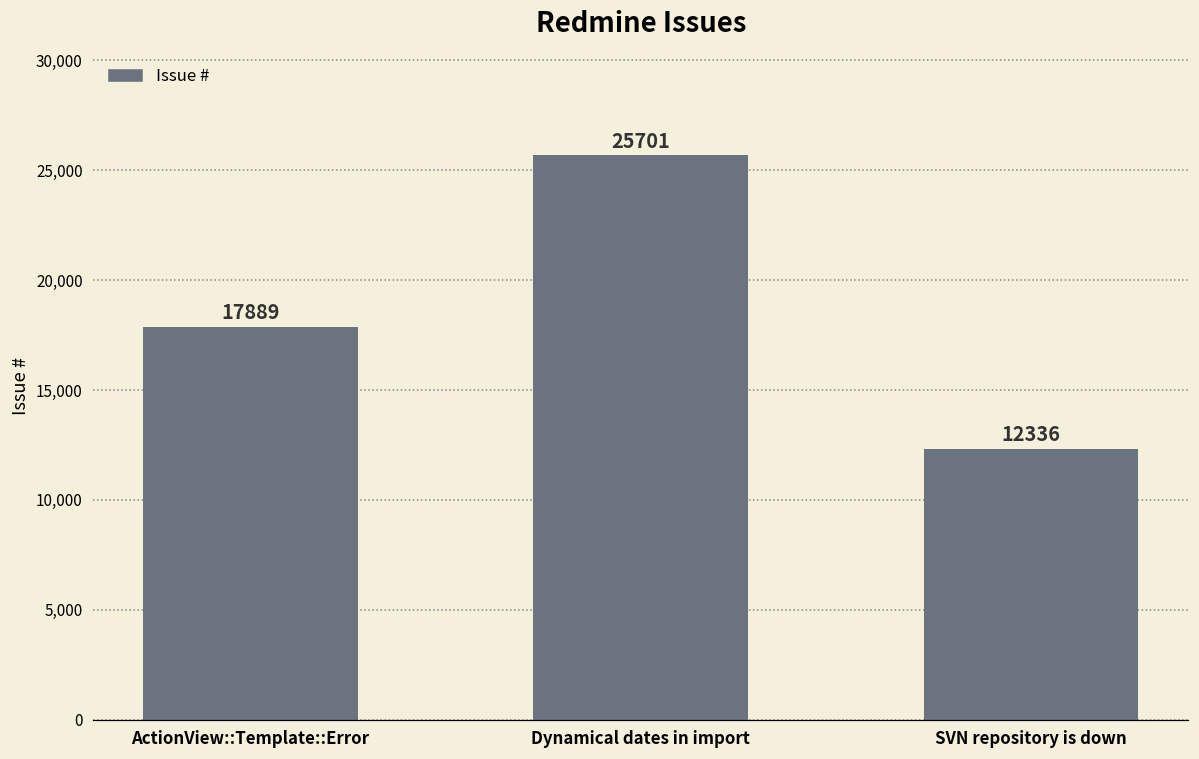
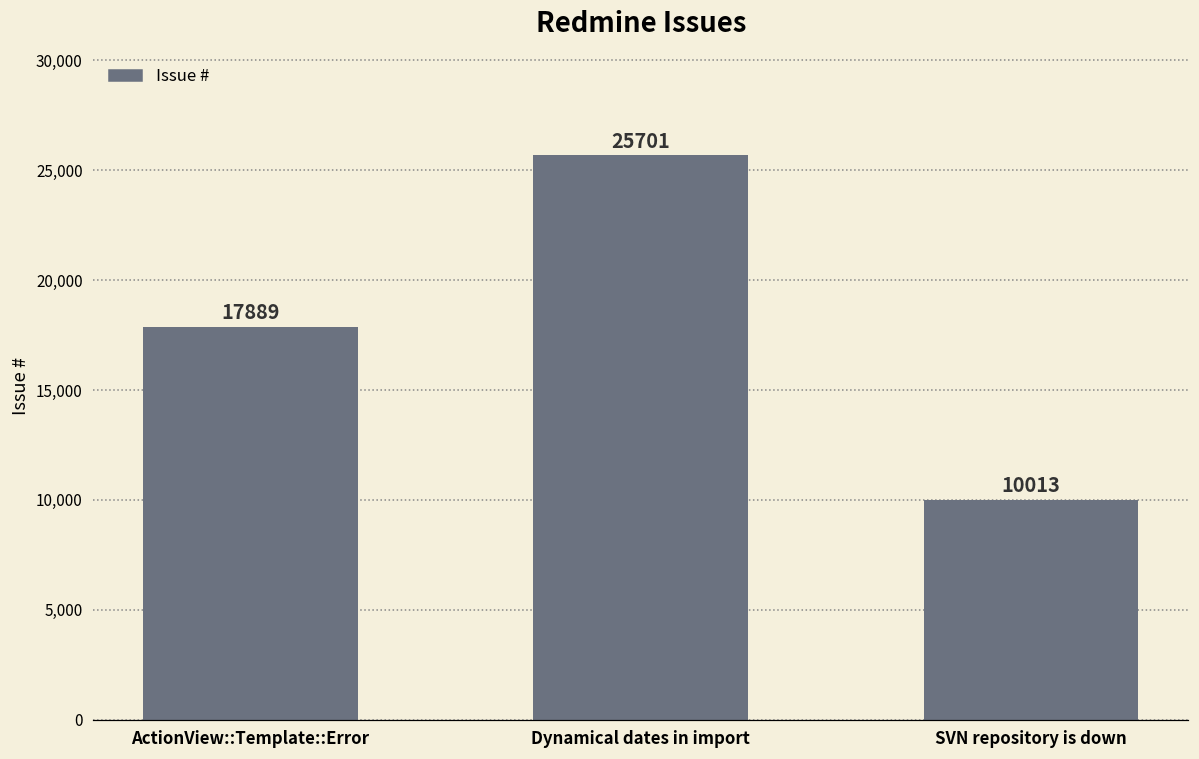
SVN repository is down: 12336 -> 10013
